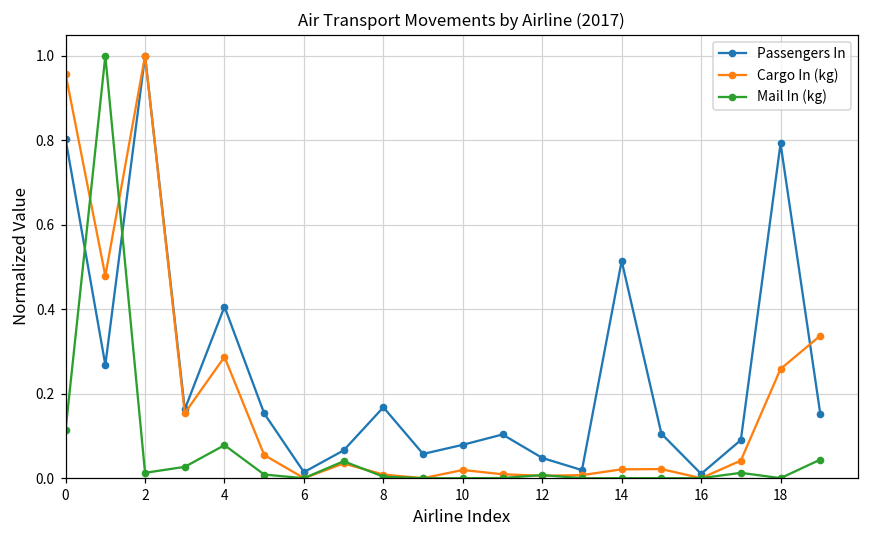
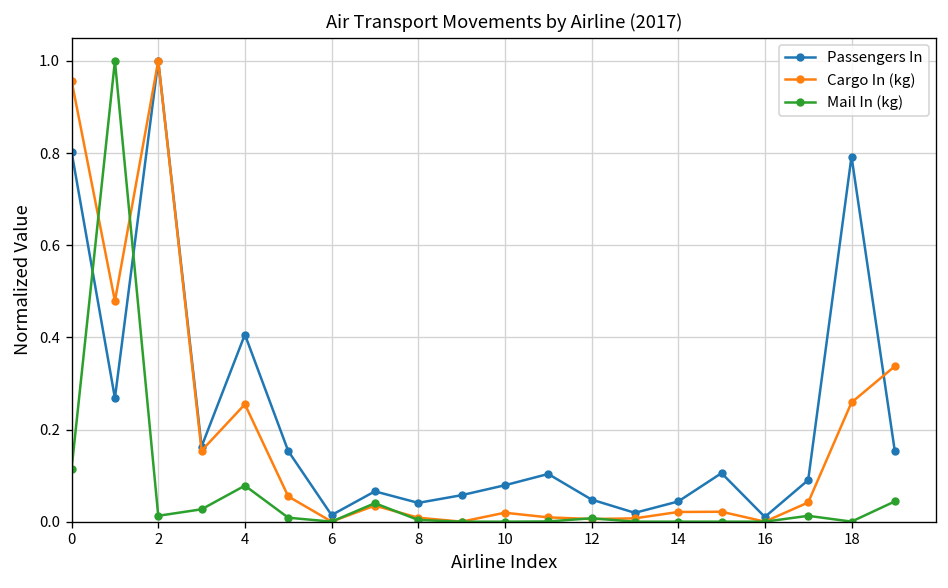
Cargo In (kg), 4: 0.29 -> 0.25
Passengers In, 8: 0.17 -> 0.04
Passengers In, 14: 0.51 -> 0.04
